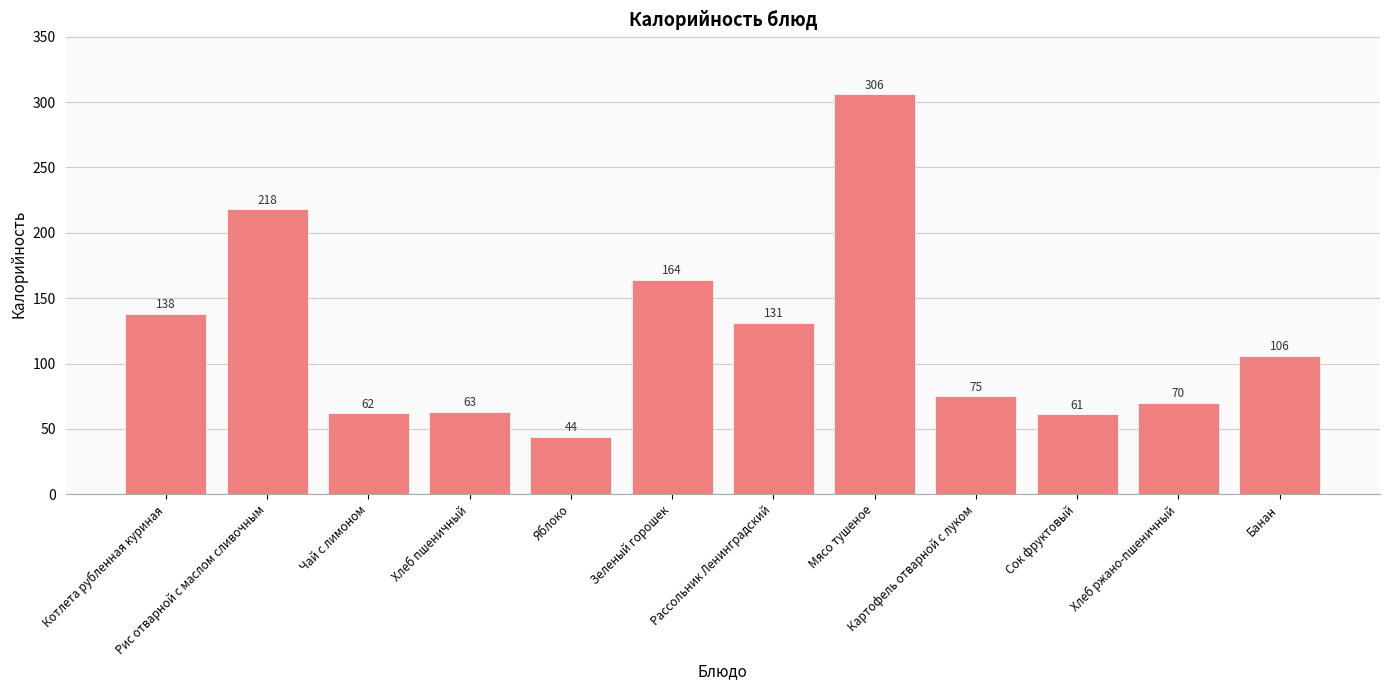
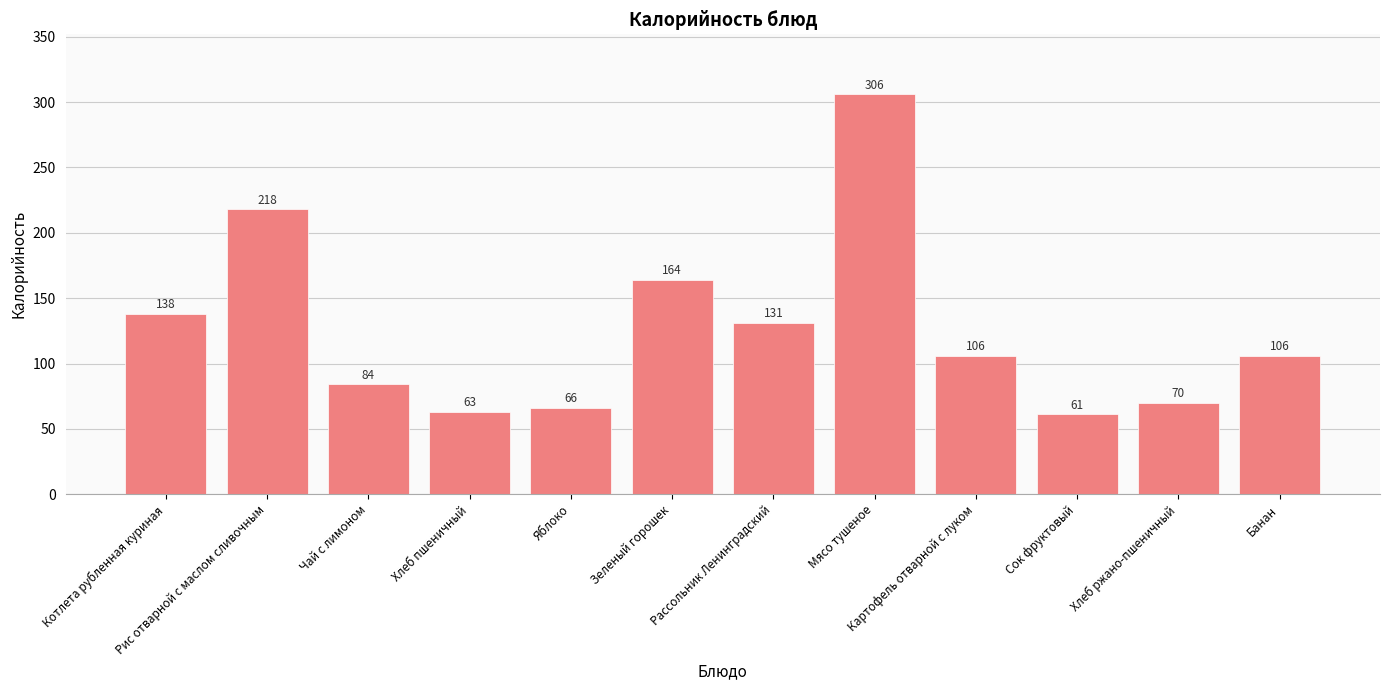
Чай с лимоном: 62 -> 84
Яблоко: 44 -> 66
Картофель отварной с луком: 75 -> 106
